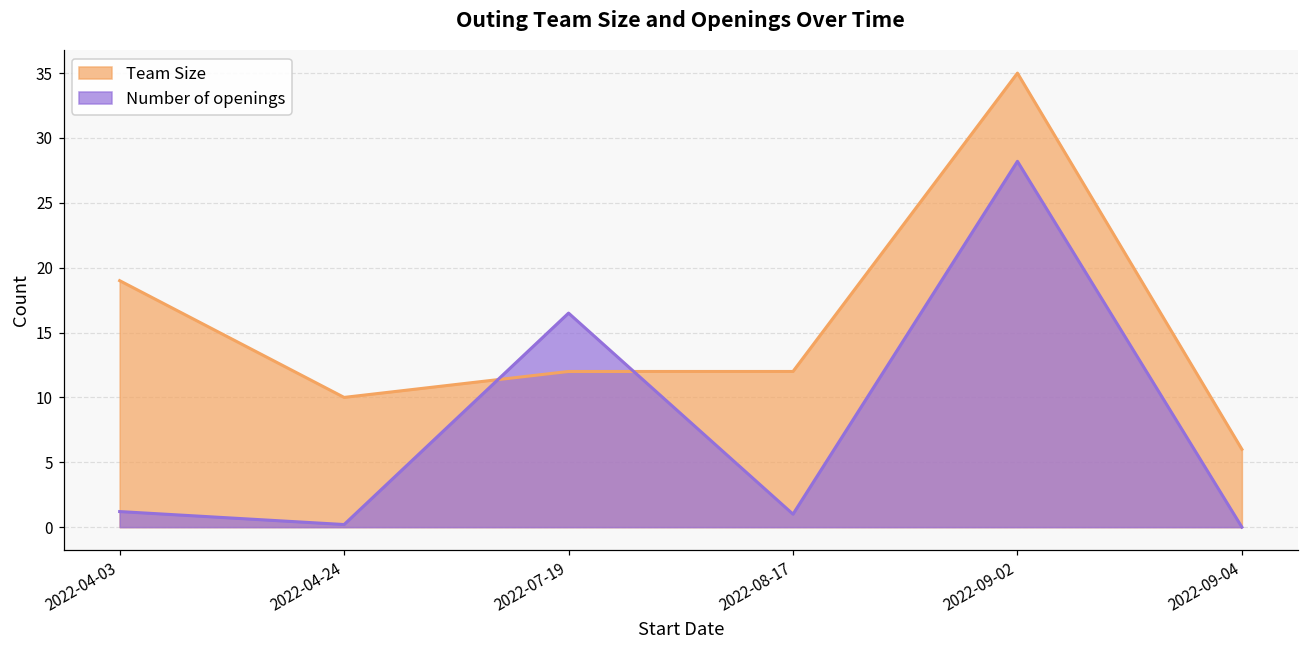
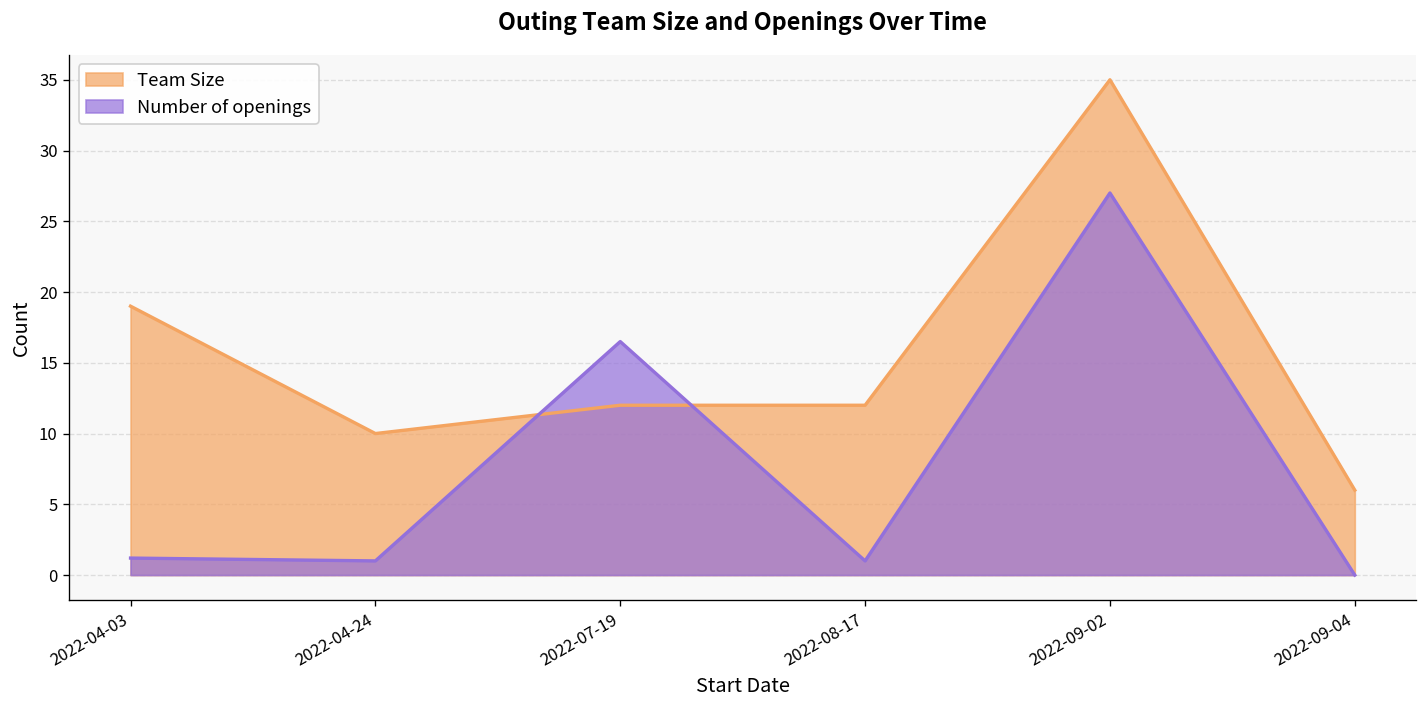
Number of openings, 2022-04-24: 0.2 -> 1.0
Number of openings, 2022-09-02: 28.2 -> 27.0
